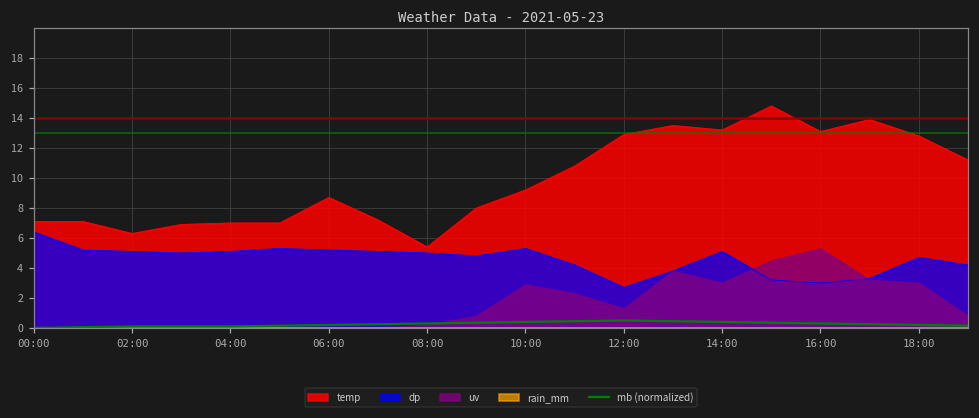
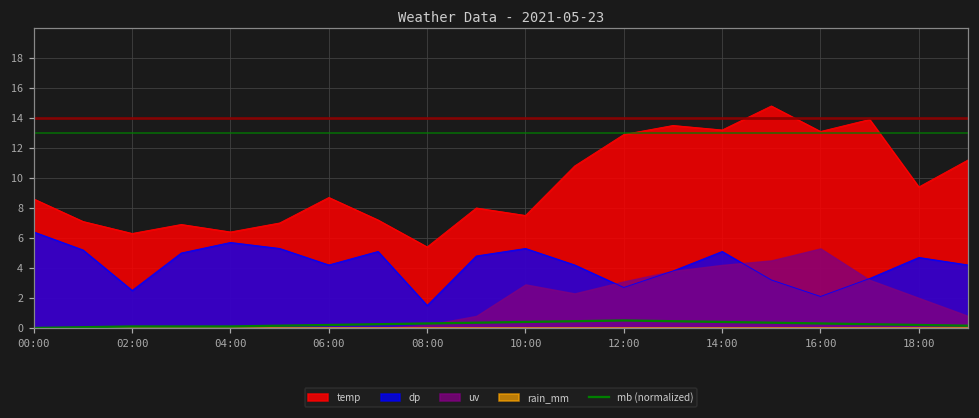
temp, 00:00: 7.1 -> 8.6
dp, 02:00: 5.1 -> 2.5
temp, 04:00: 7.0 -> 6.4
dp, 04:00: 5.1 -> 5.7
dp, 06:00: 5.2 -> 4.2
dp, 08:00: 5.0 -> 1.5
temp, 10:00: 9.2 -> 7.5
uv, 12:00: 1.3 -> 3.1
uv, 14:00: 3.0 -> 4.2
dp, 16:00: 3.0 -> 2.1
temp, 18:00: 12.8 -> 9.4
uv, 18:00: 3 -> 2
